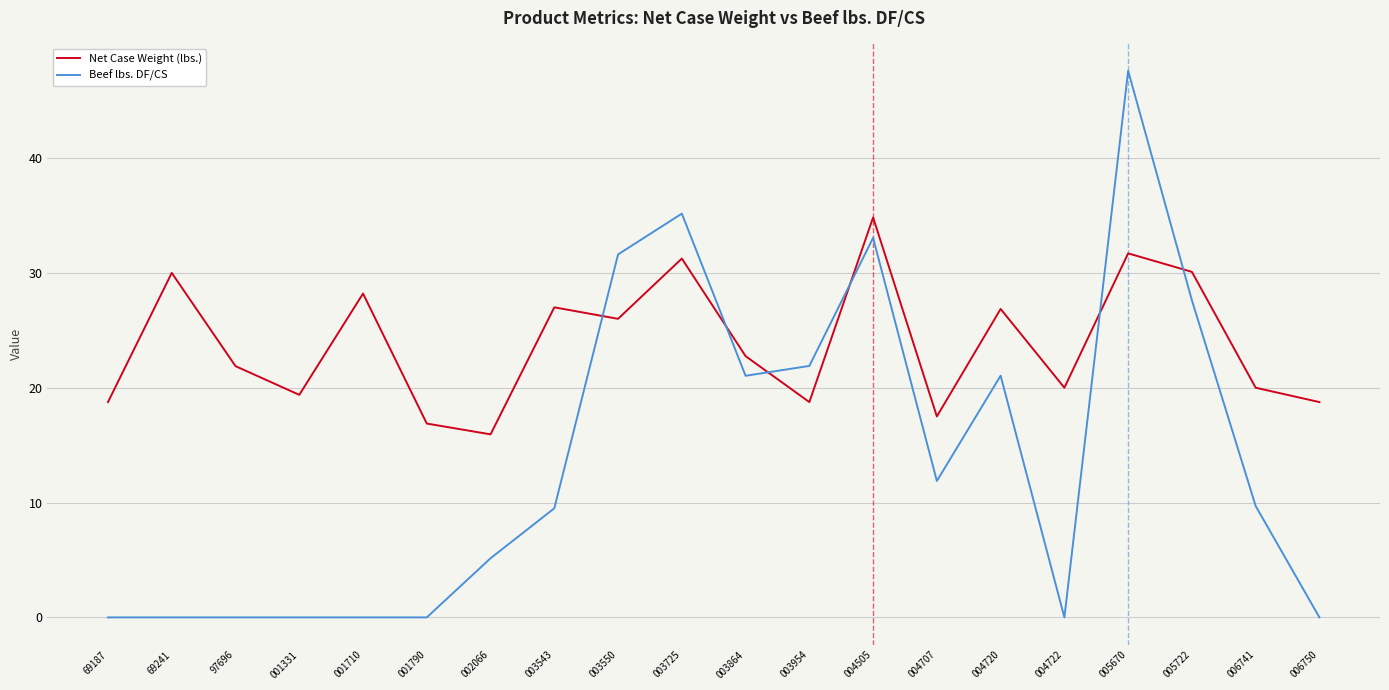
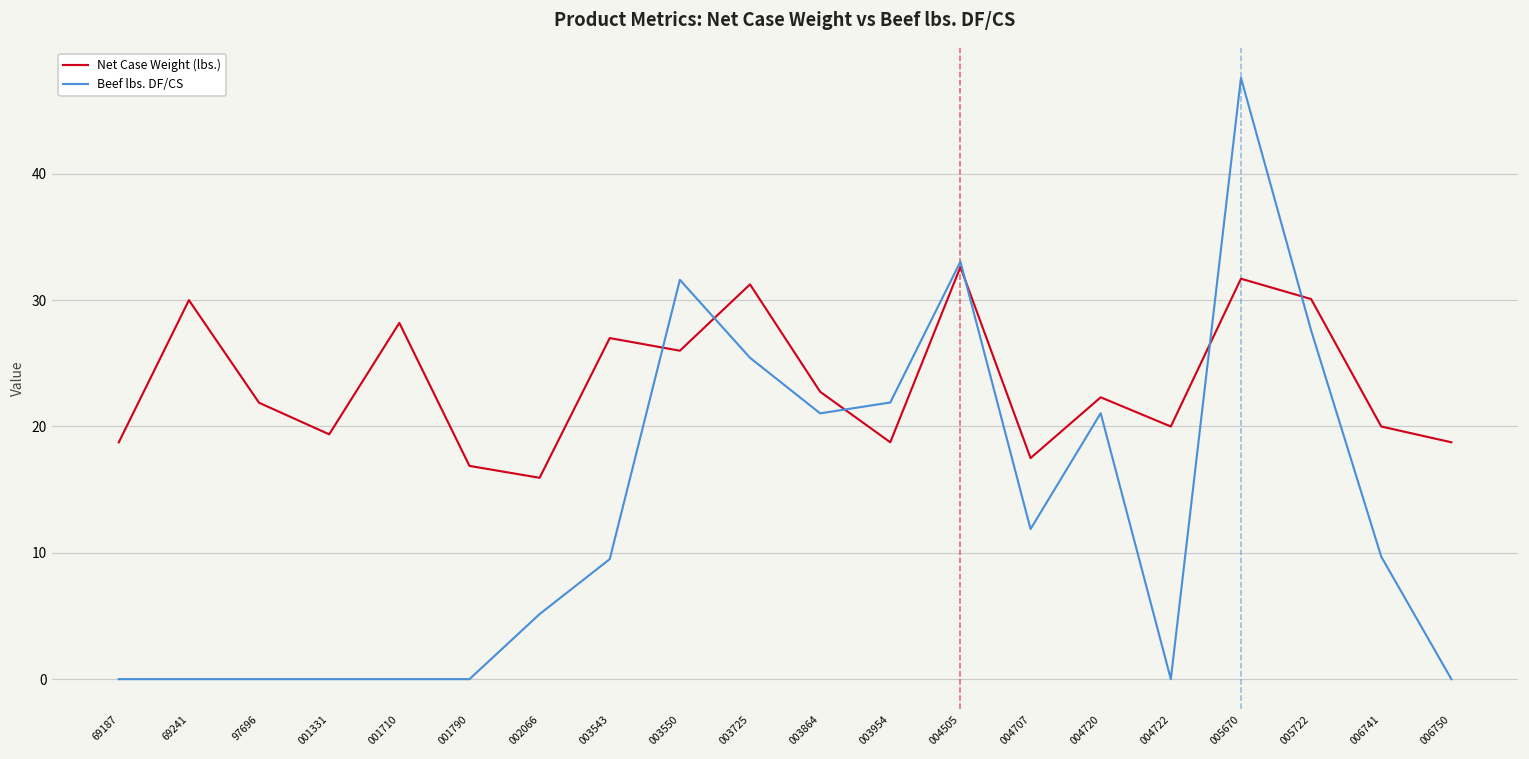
Beef lbs. DF/CS, 003725: 35.2 -> 25.4
Net Case Weight (lbs.), 004505: 34.8 -> 32.6
Net Case Weight (lbs.), 004720: 26.9 -> 22.3
